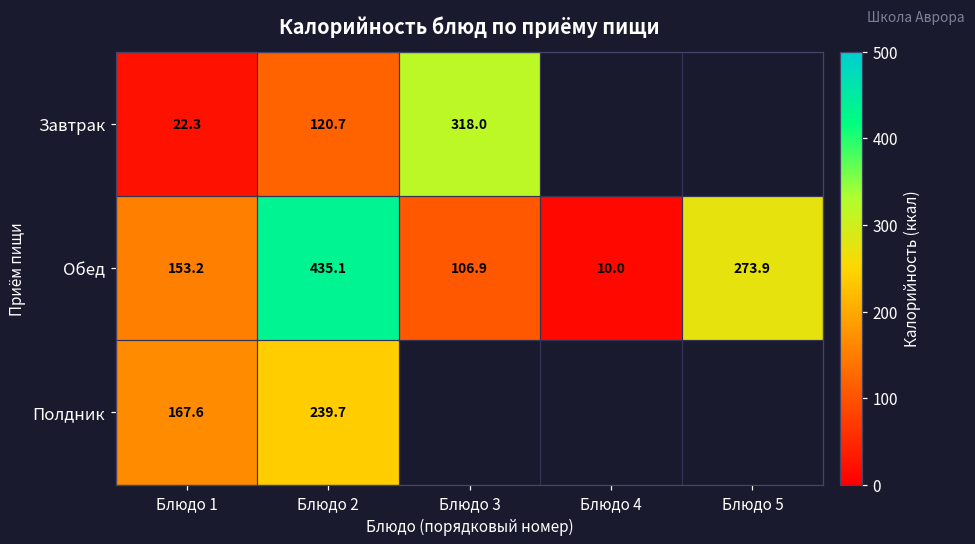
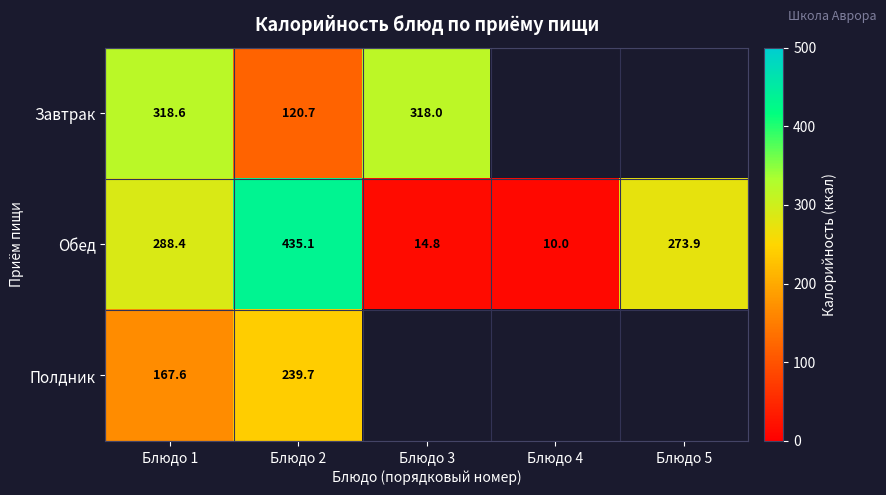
Завтрак, Блюдо 1: 22.3 -> 318.6
Обед, Блюдо 1: 153.2 -> 288.4
Обед, Блюдо 3: 106.9 -> 14.8
